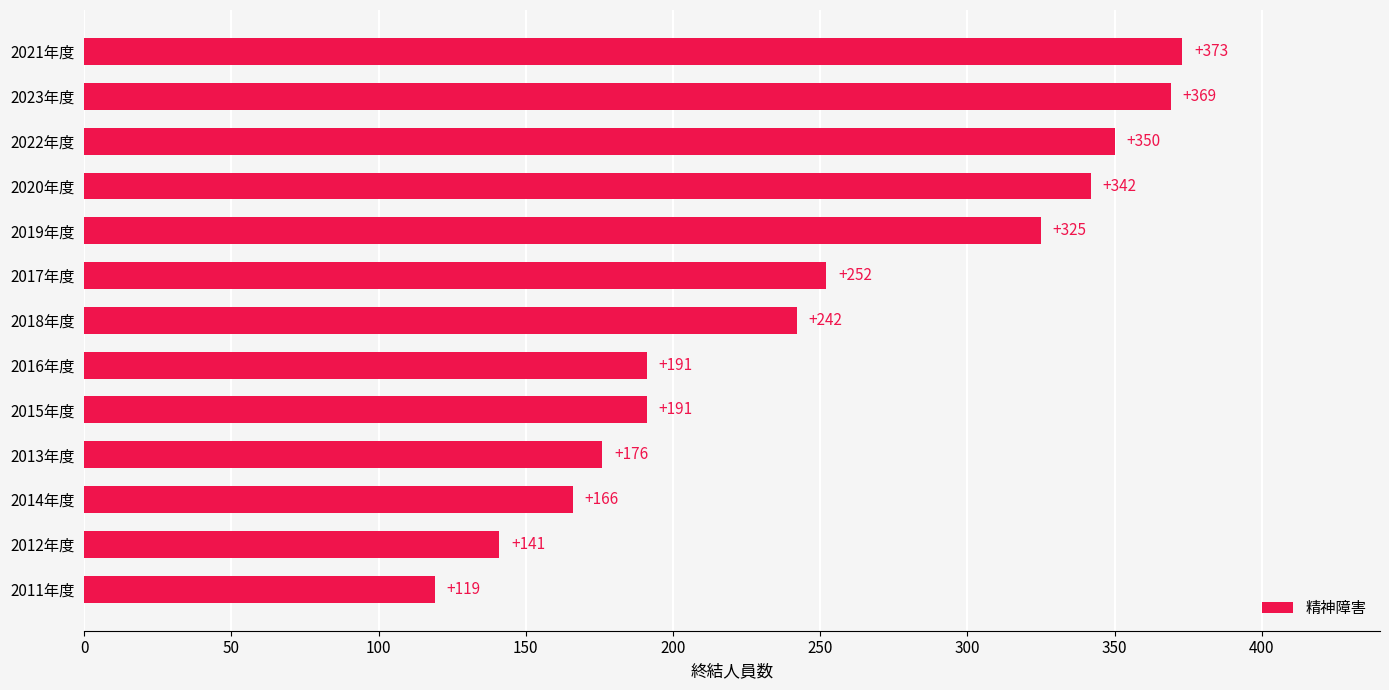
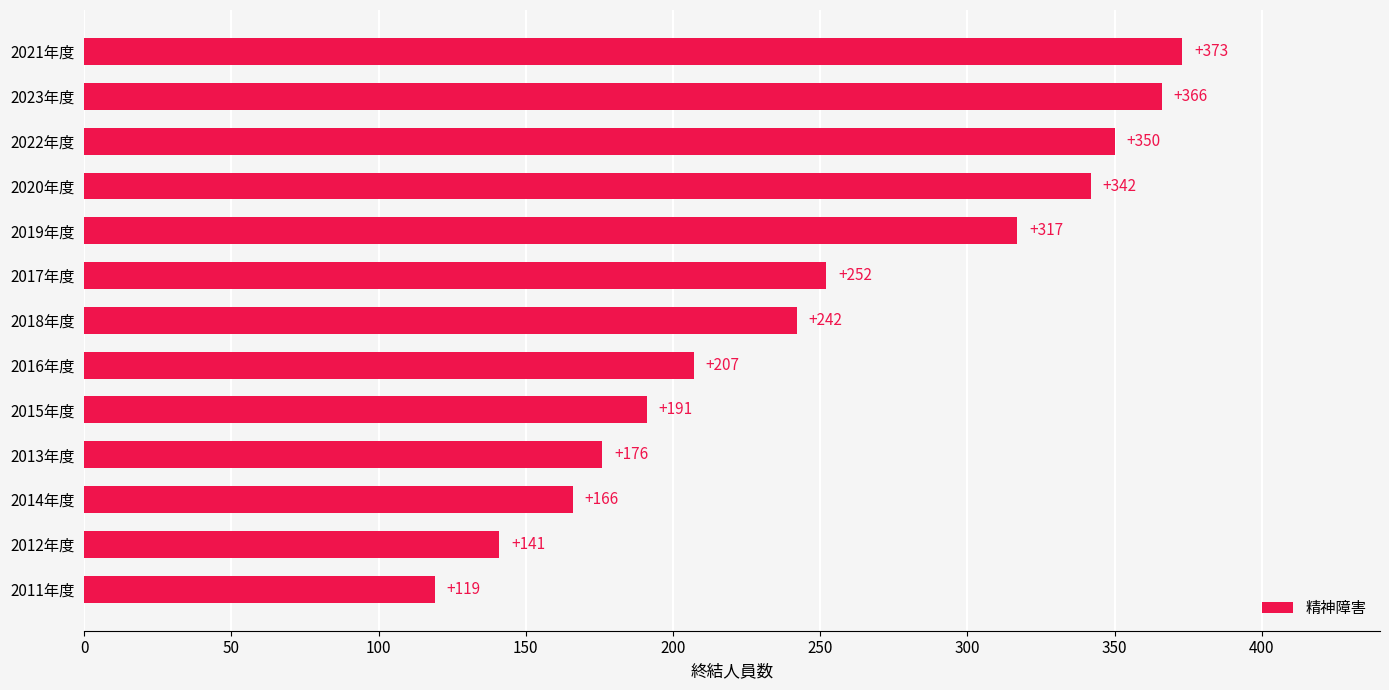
2023年度: +369 -> +366
2019年度: +325 -> +317
2016年度: +191 -> +207
